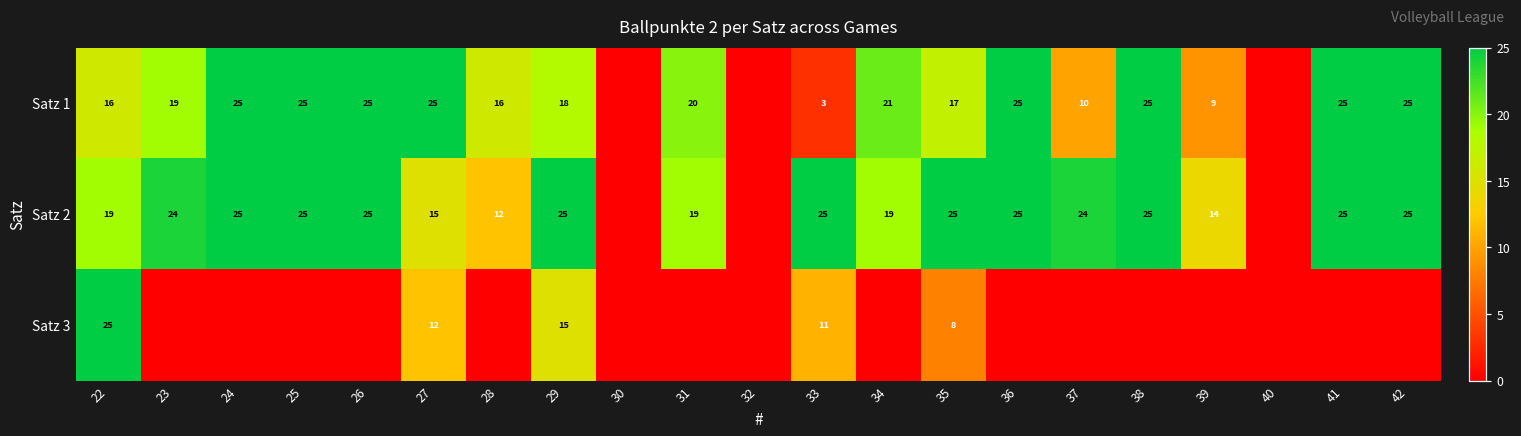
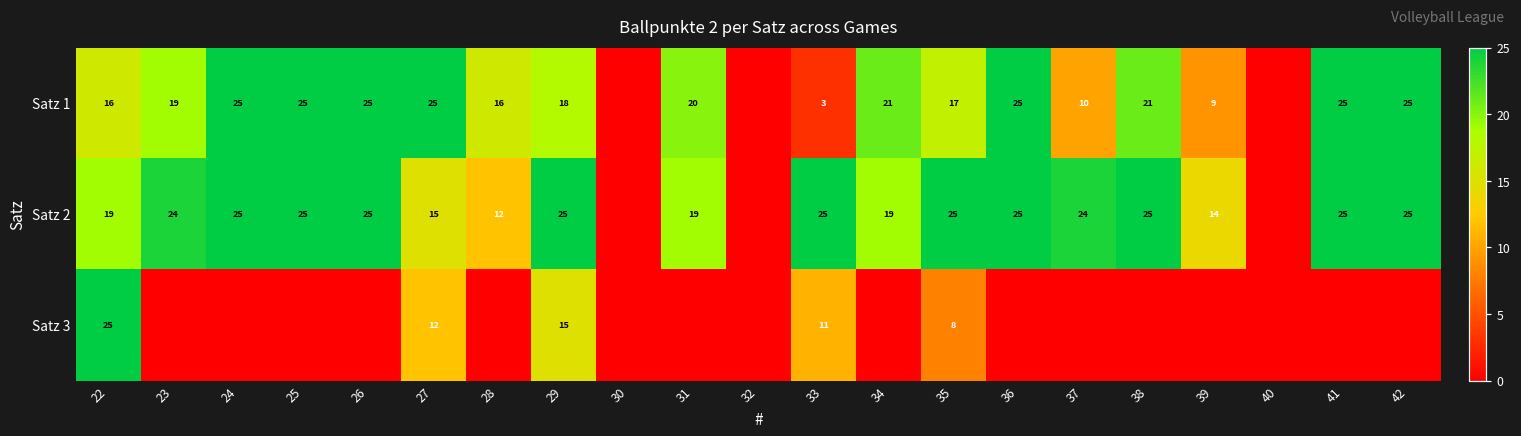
Satz 1, 38: 25 -> 21
